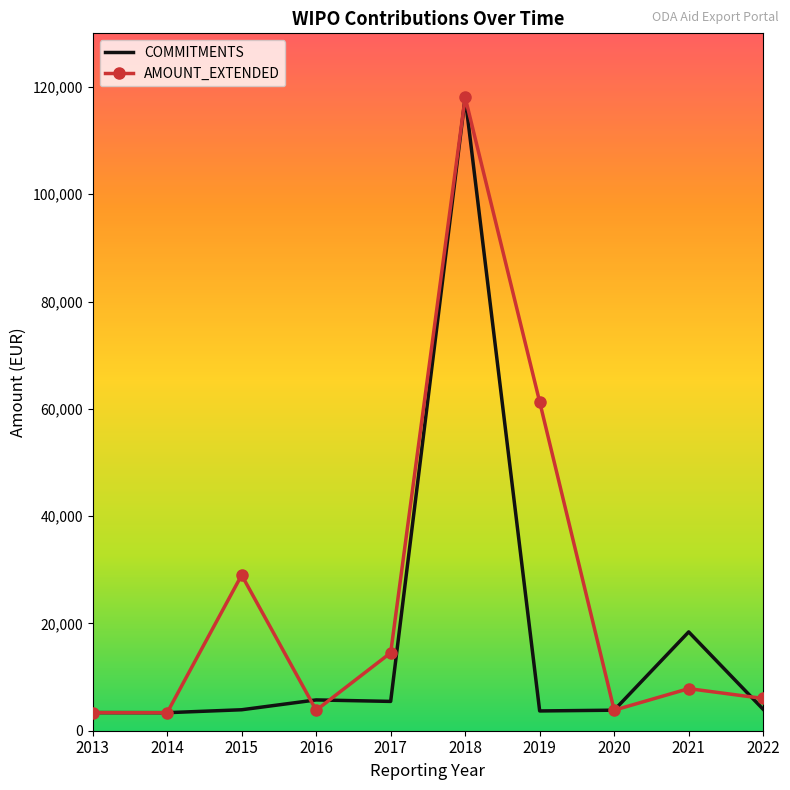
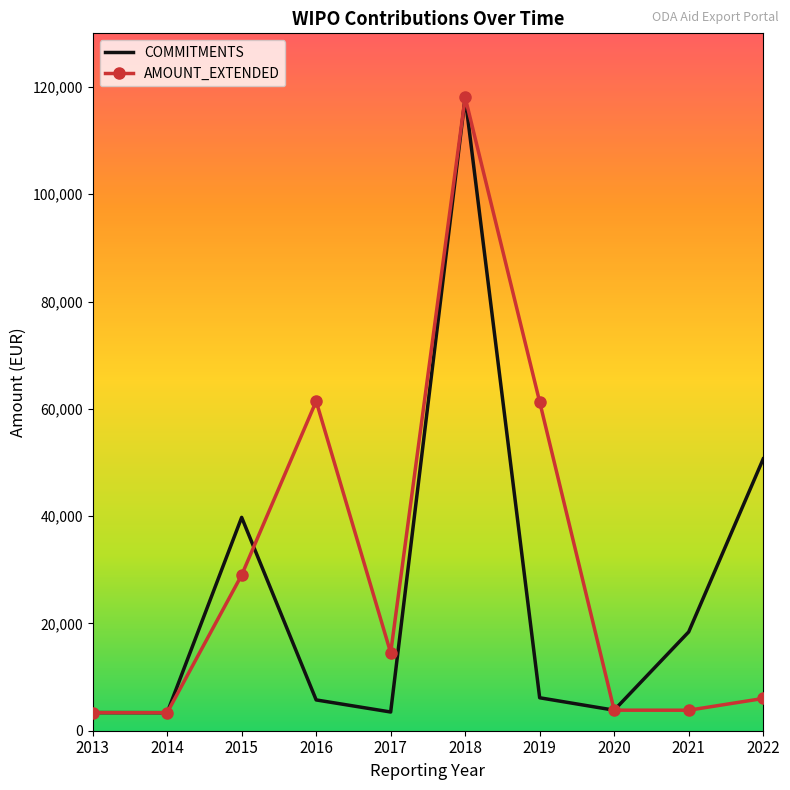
COMMITMENTS, 2015: 4,000 -> 40,000
AMOUNT_EXTENDED, 2016: 4,000 -> 61,000
COMMITMENTS, 2017: 5,000 -> 3,000
COMMITMENTS, 2019: 4,000 -> 6,000
AMOUNT_EXTENDED, 2021: 8,000 -> 4,000
COMMITMENTS, 2022: 4,000 -> 51,000
